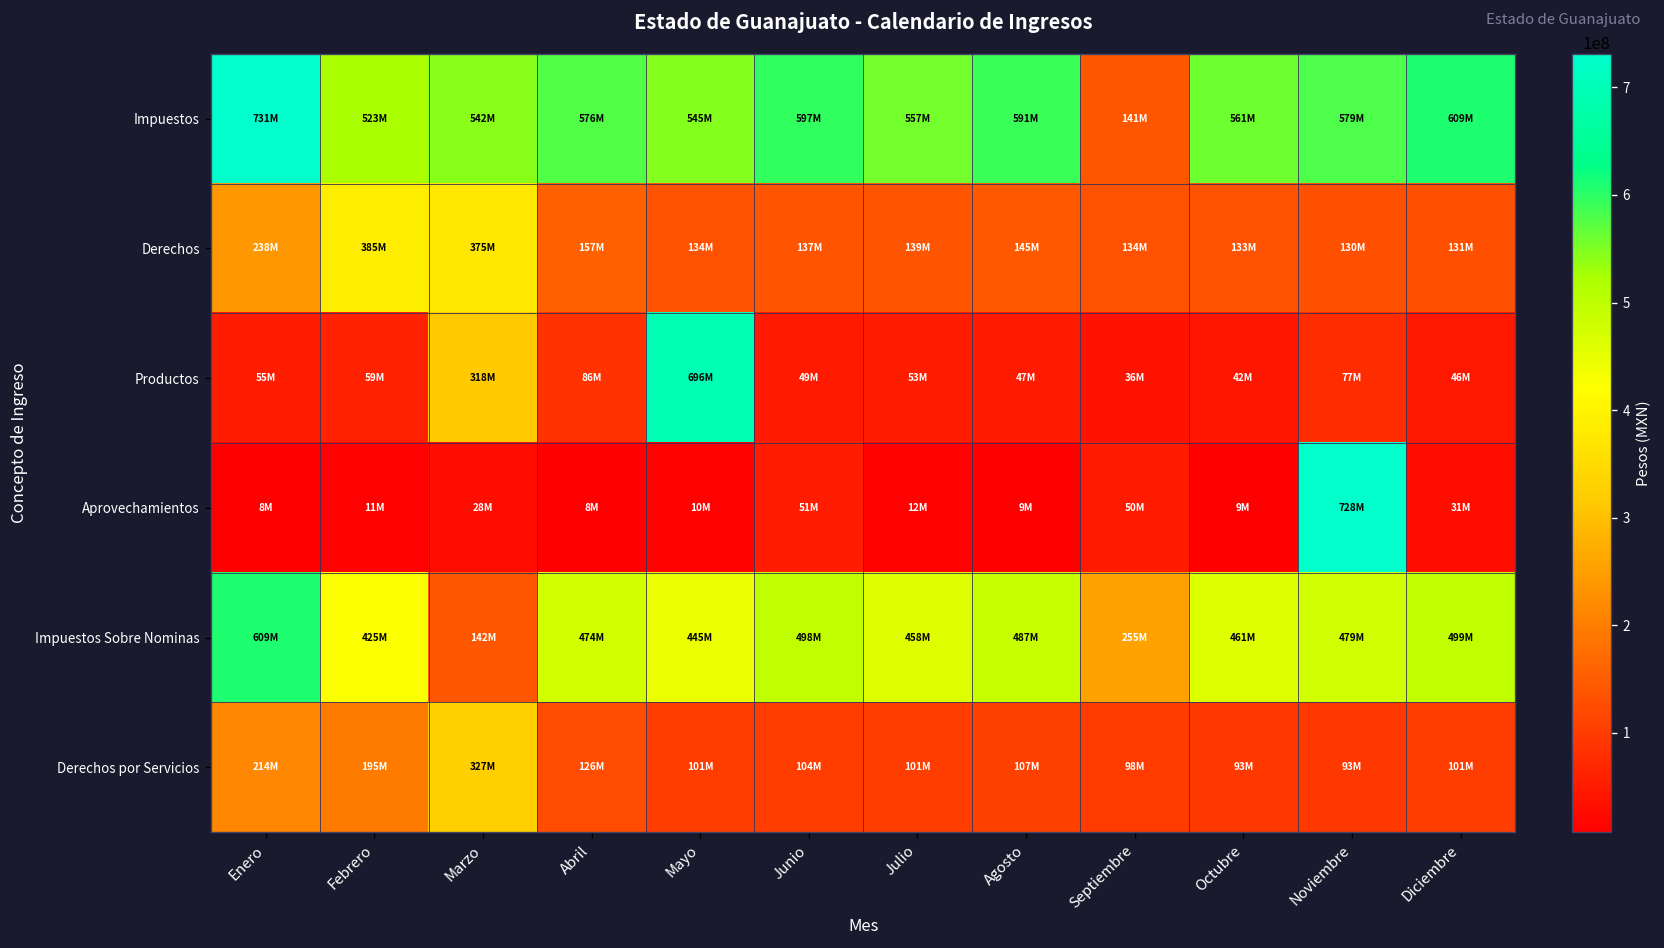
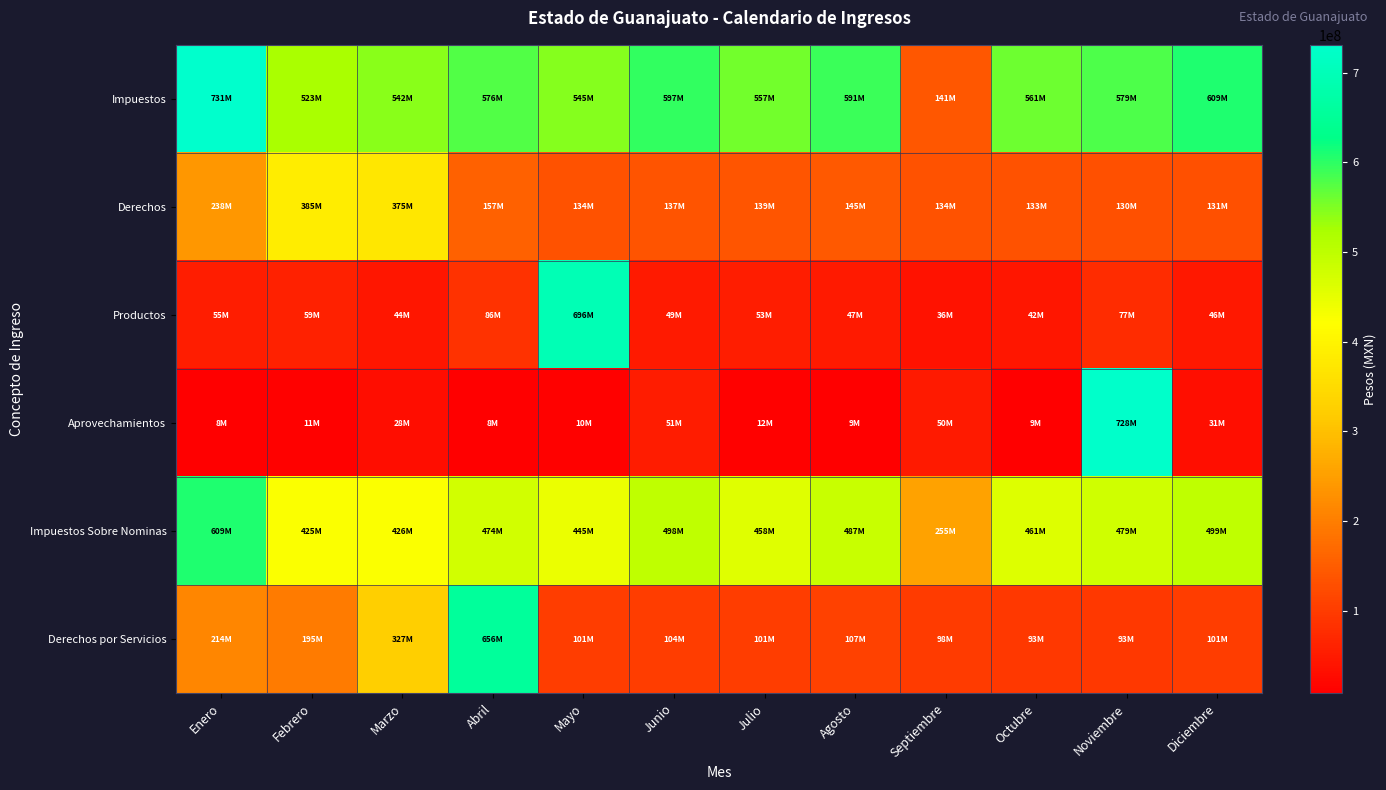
Productos, Marzo: 318M -> 44M
Impuestos Sobre Nominas, Marzo: 142M -> 426M
Derechos por Servicios, Abril: 126M -> 656M
